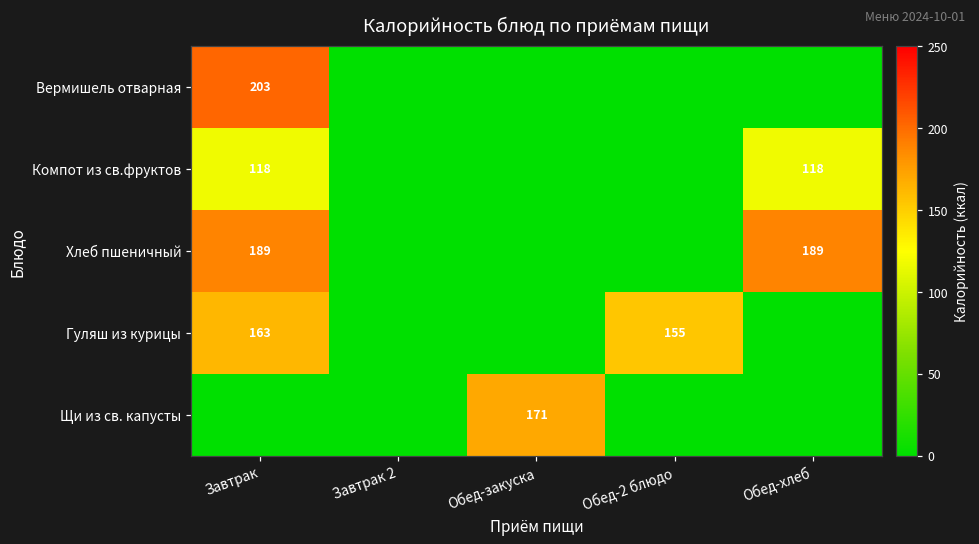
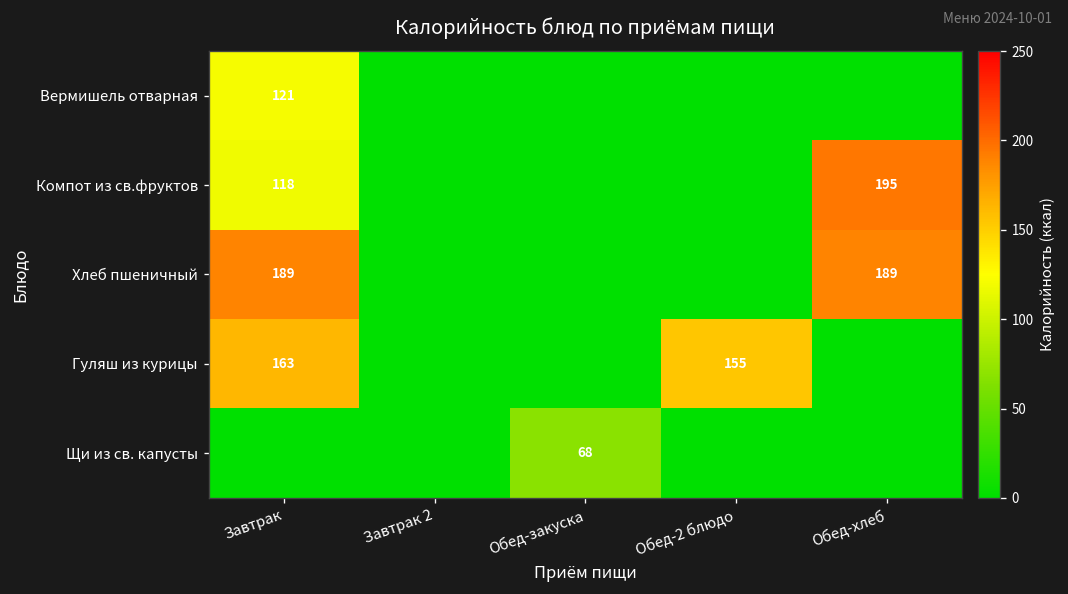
Вермишель отварная, Завтрак: 203 -> 121
Компот из св.фруктов, Обед-хлеб: 118 -> 195
Щи из св. капусты, Обед-закуска: 171 -> 68
